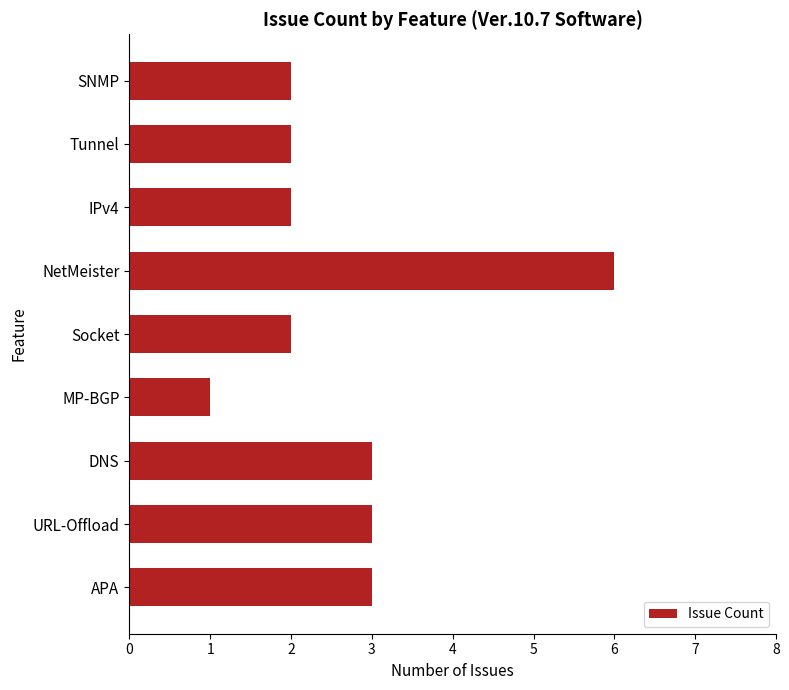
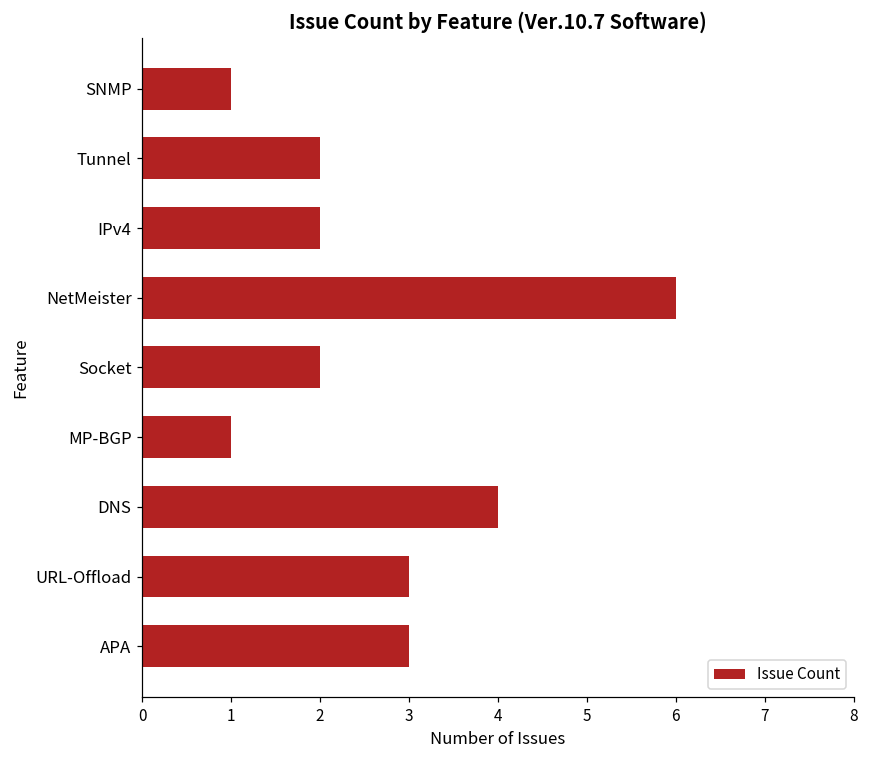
SNMP: 2 -> 1
DNS: 3 -> 4
